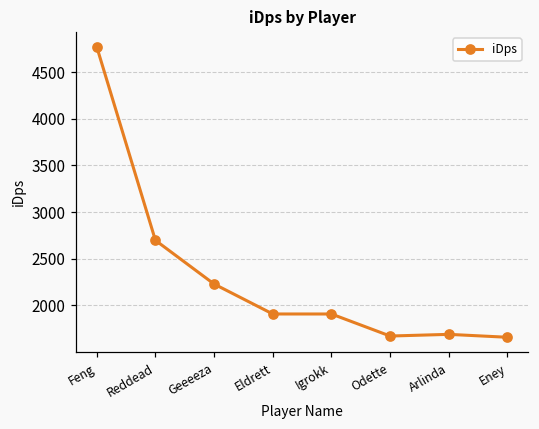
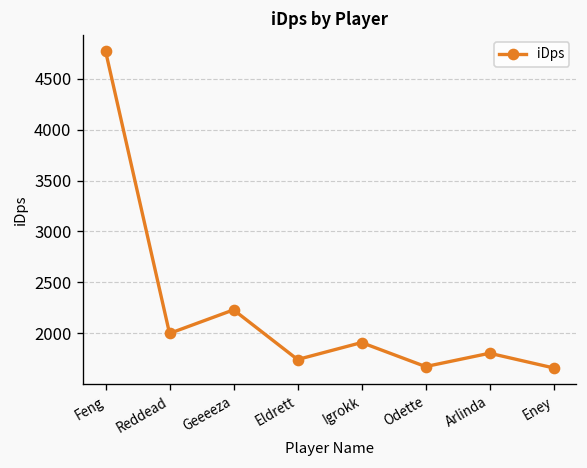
Reddead: 2700 -> 2000
Eldrett: 1900 -> 1700
Arlinda: 1700 -> 1800
